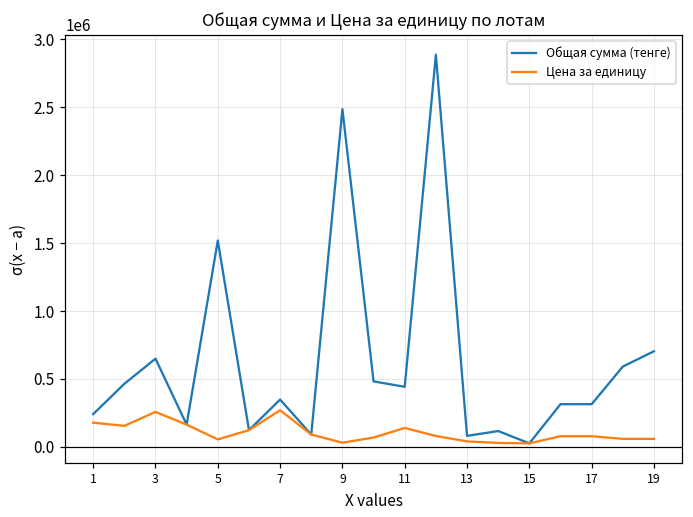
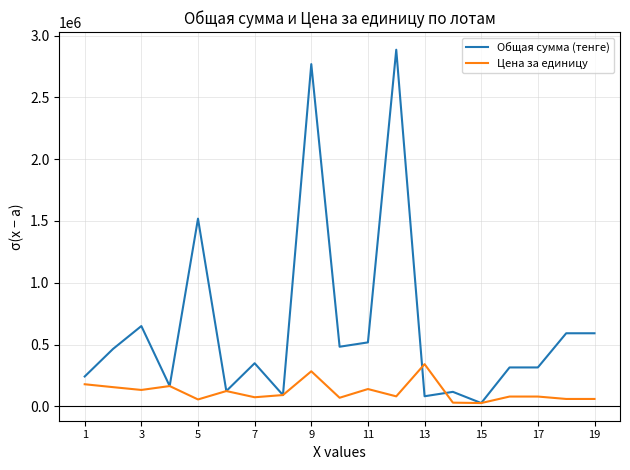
Цена за единицу, 3: 260000 -> 130000
Цена за единицу, 7: 270000 -> 70000
Общая сумма (тенге), 9: 2490000 -> 2770000
Цена за единицу, 9: 30000 -> 280000
Общая сумма (тенге), 11: 440000 -> 520000
Цена за единицу, 13: 40000 -> 340000
Общая сумма (тенге), 19: 700000 -> 590000
